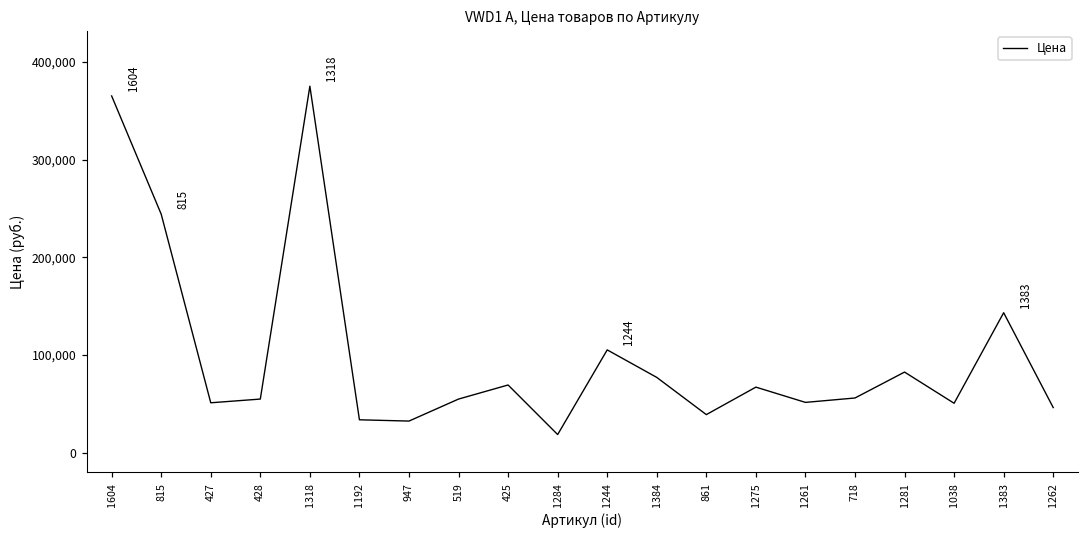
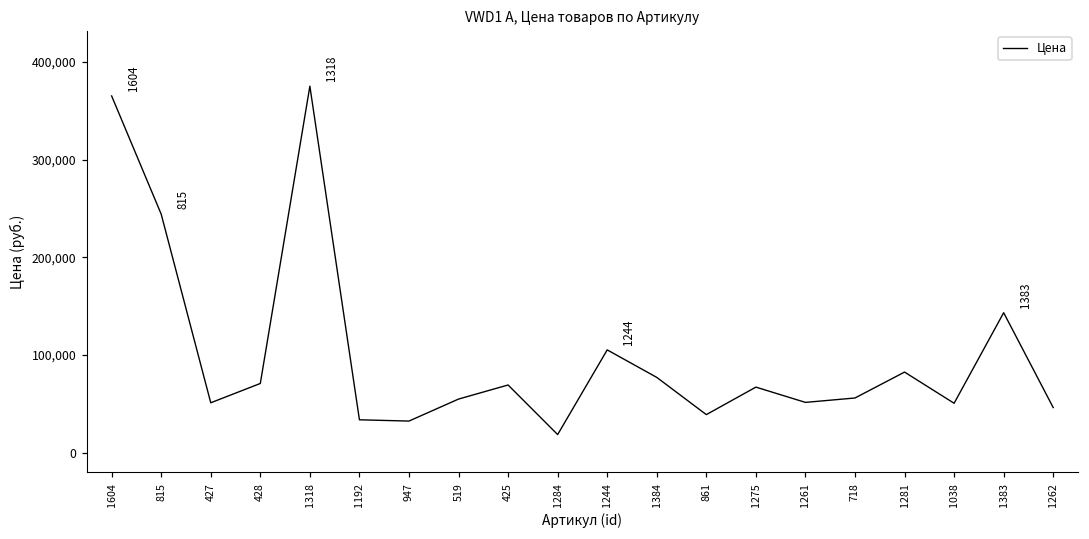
428: 60,000 -> 70,000
